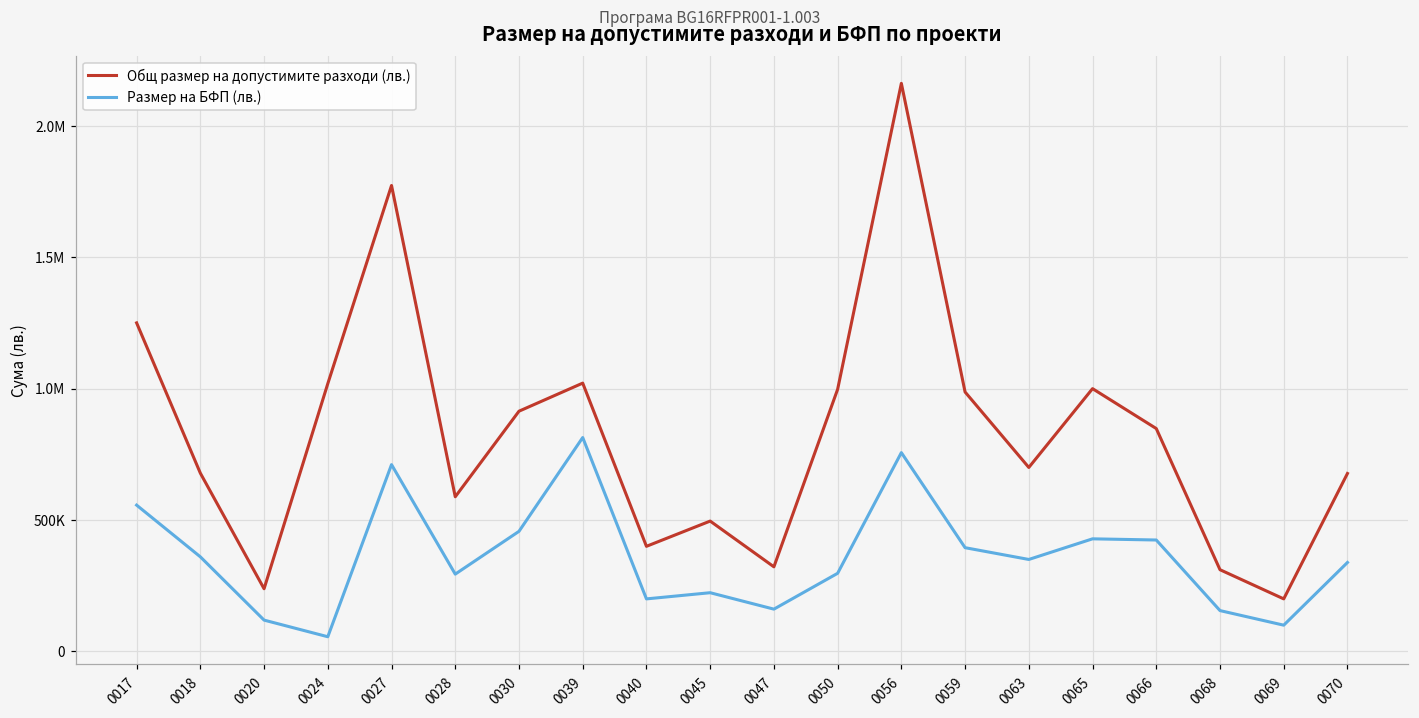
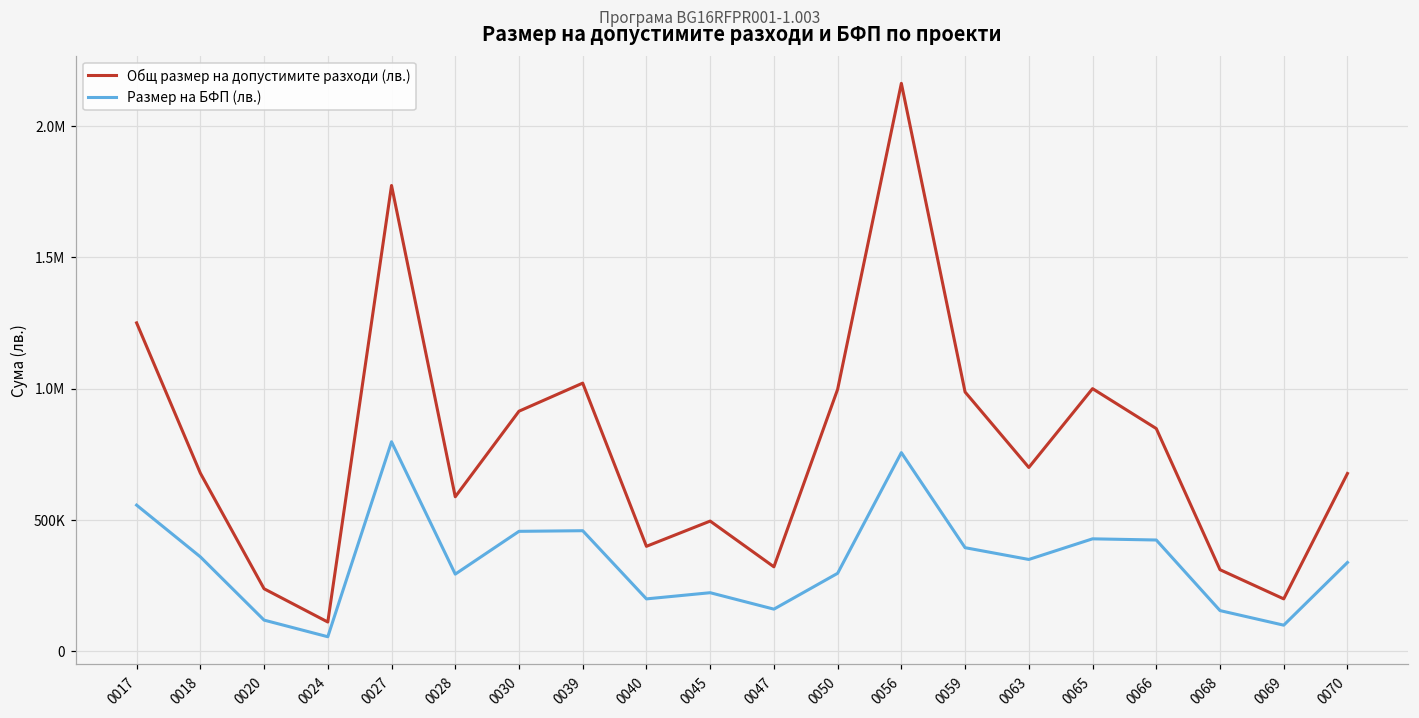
Общ размер на допустимите разходи (лв.), 0024: 1020000 -> 110000
Размер на БФП (лв.), 0027: 710000 -> 800000
Размер на БФП (лв.), 0039: 810000 -> 460000
